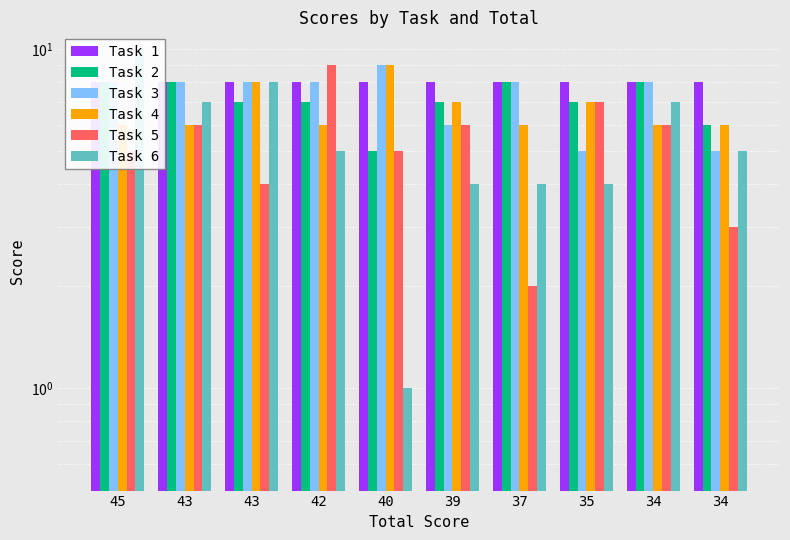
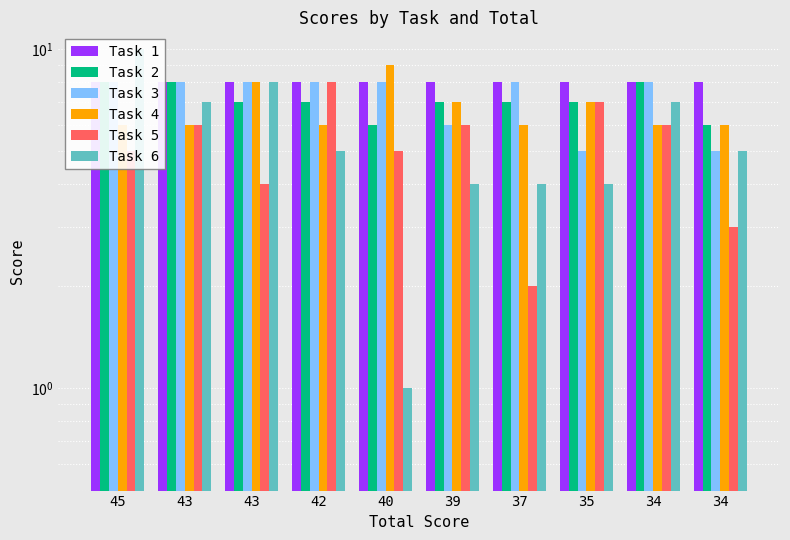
Task 5, 42: 9 -> 8
Task 2, 40: 5 -> 6
Task 3, 40: 9 -> 8
Task 2, 37: 8 -> 7
